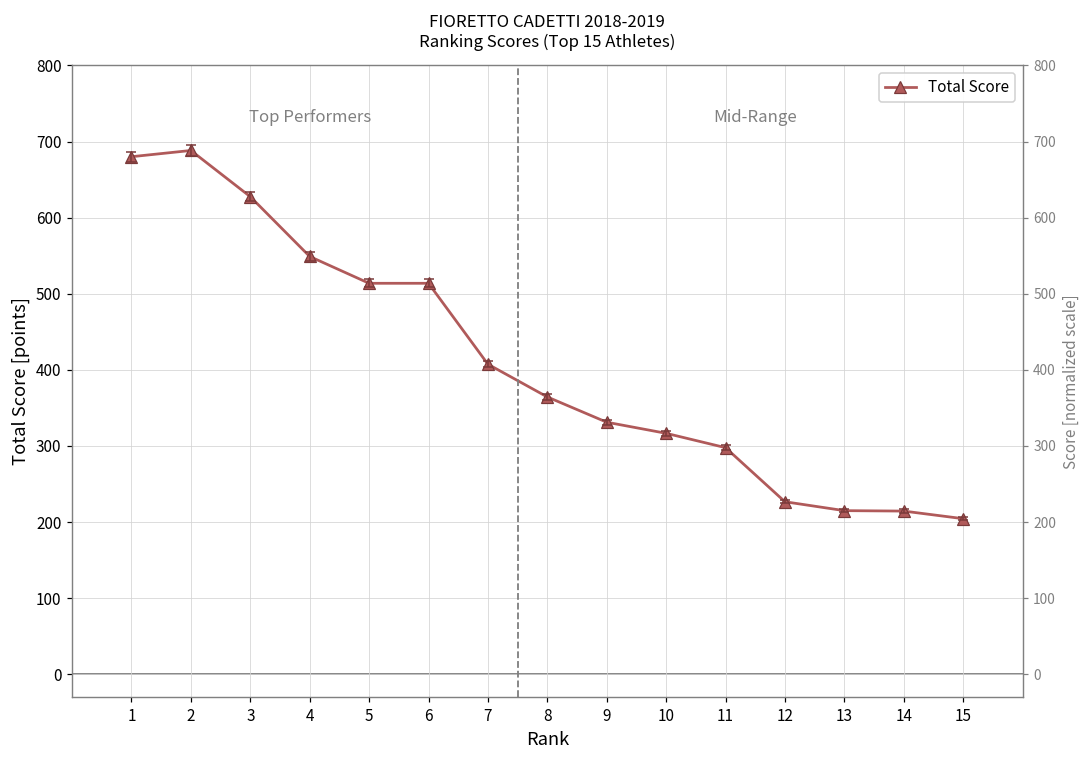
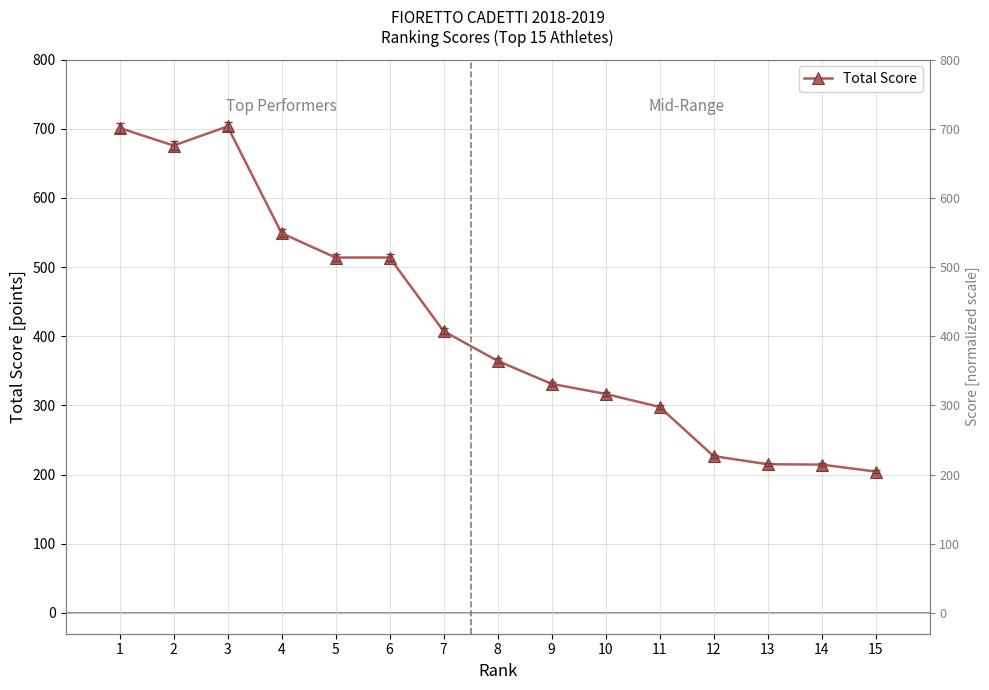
Total Score, 1: 680 -> 700
Total Score, 2: 690 -> 680
Total Score, 3: 630 -> 700
